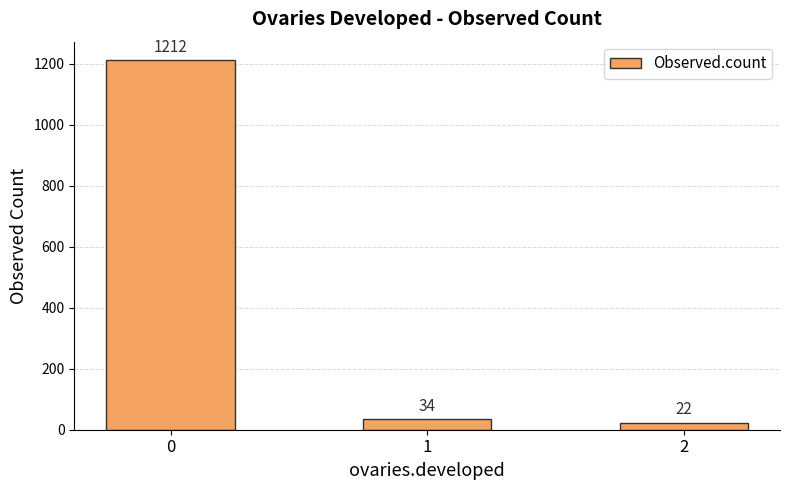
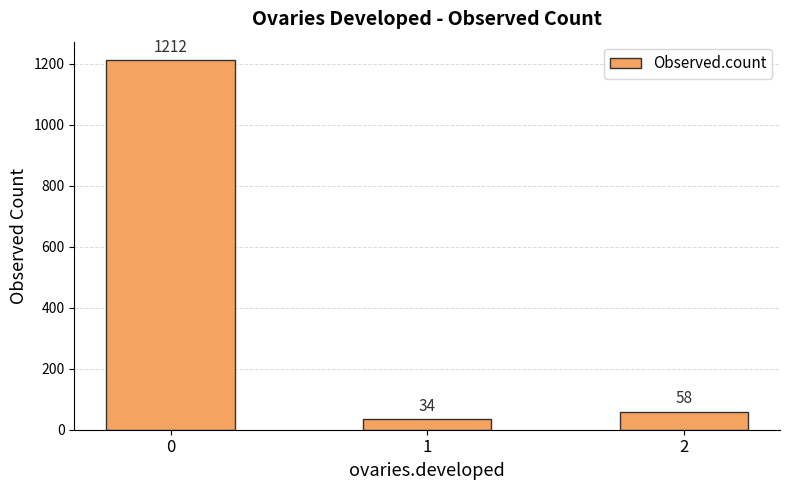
2: 22 -> 58
